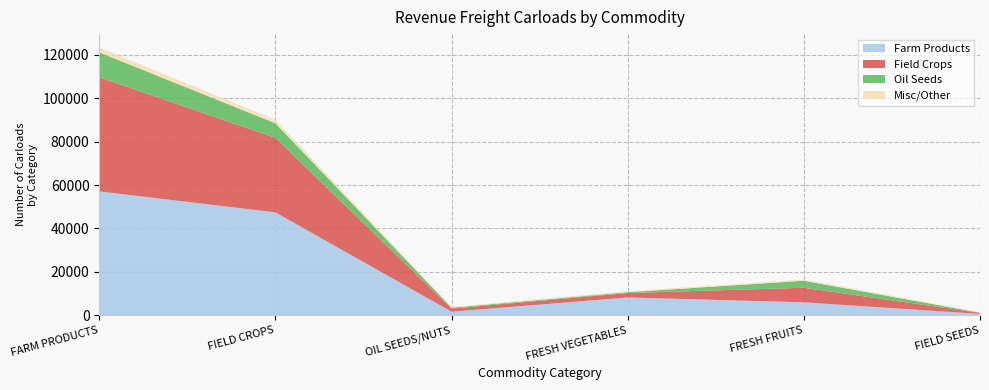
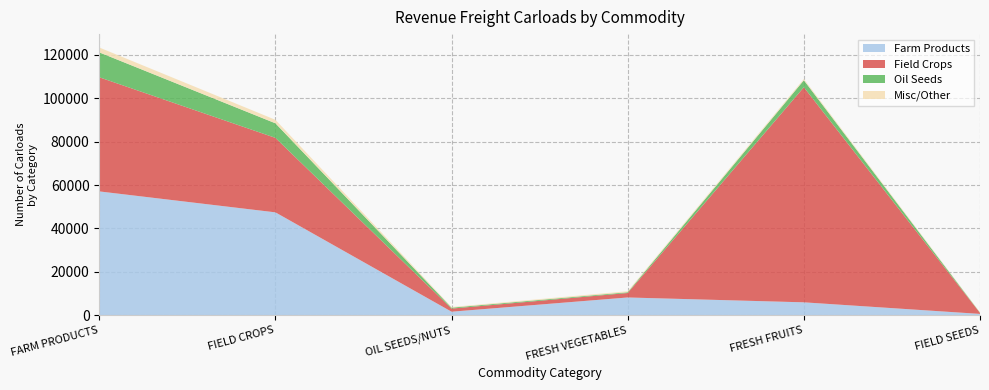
Field Crops, FRESH FRUITS: 7000 -> 99000
